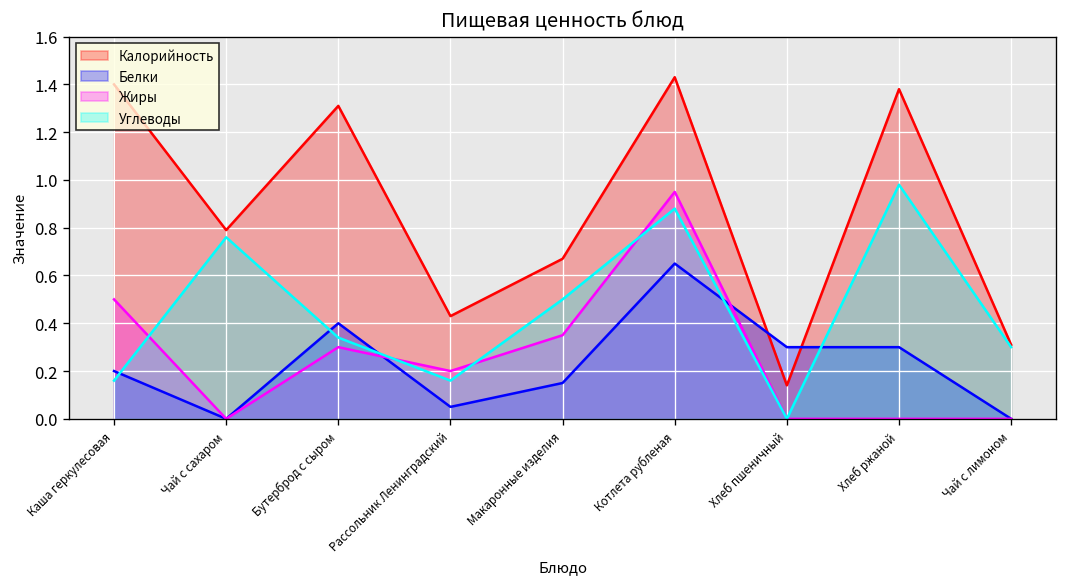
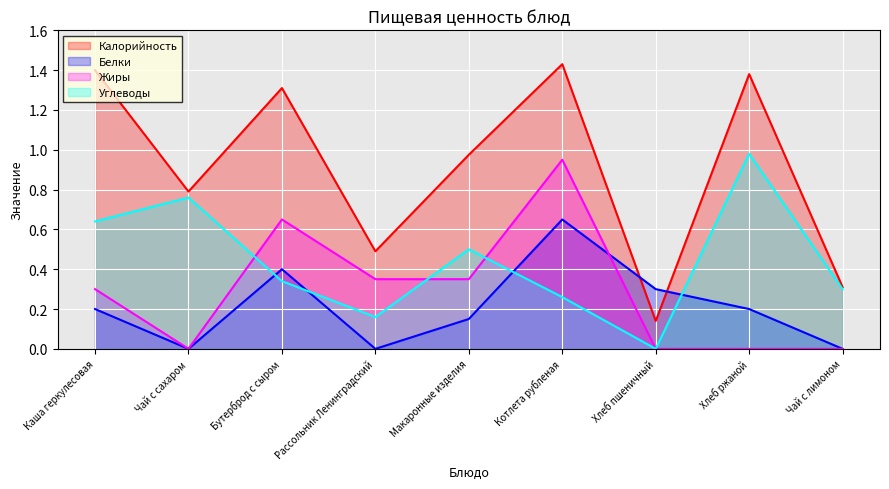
Жиры, Каша геркулесовая: 0.50 -> 0.30
Углеводы, Каша геркулесовая: 0.16 -> 0.64
Жиры, Бутерброд с сыром: 0.30 -> 0.65
Калорийность, Рассольник Ленинградский: 0.43 -> 0.49
Белки, Рассольник Ленинградский: 0.05 -> 0.00
Жиры, Рассольник Ленинградский: 0.20 -> 0.35
Калорийность, Макаронные изделия: 0.67 -> 0.98
Углеводы, Котлета рубленая: 0.88 -> 0.26
Белки, Хлеб ржаной: 0.30 -> 0.20
